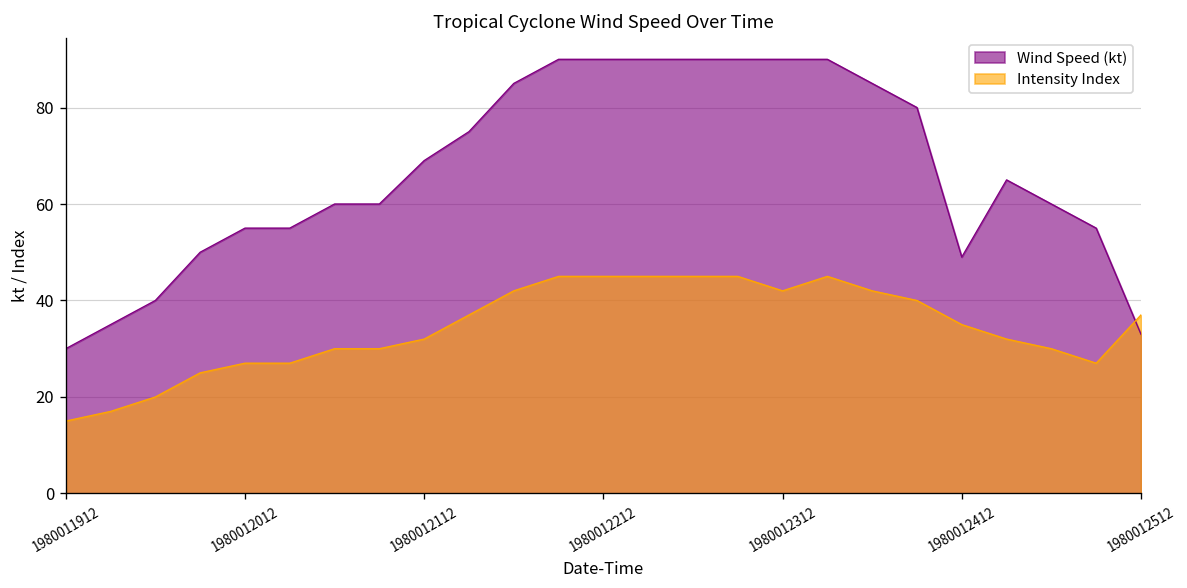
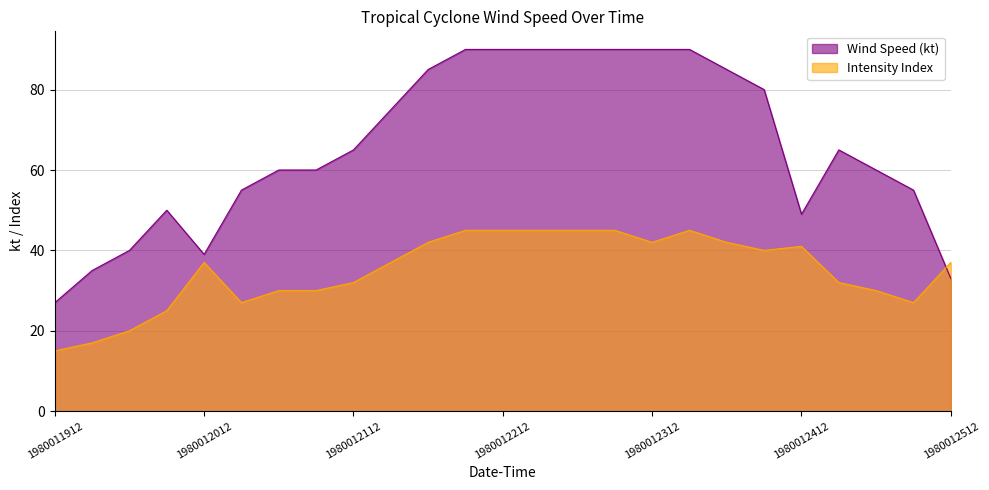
Wind Speed (kt), 1980011912: 30 -> 27
Wind Speed (kt), 1980012012: 55 -> 39
Intensity Index, 1980012012: 27 -> 37
Wind Speed (kt), 1980012112: 69 -> 65
Intensity Index, 1980012412: 35 -> 41
